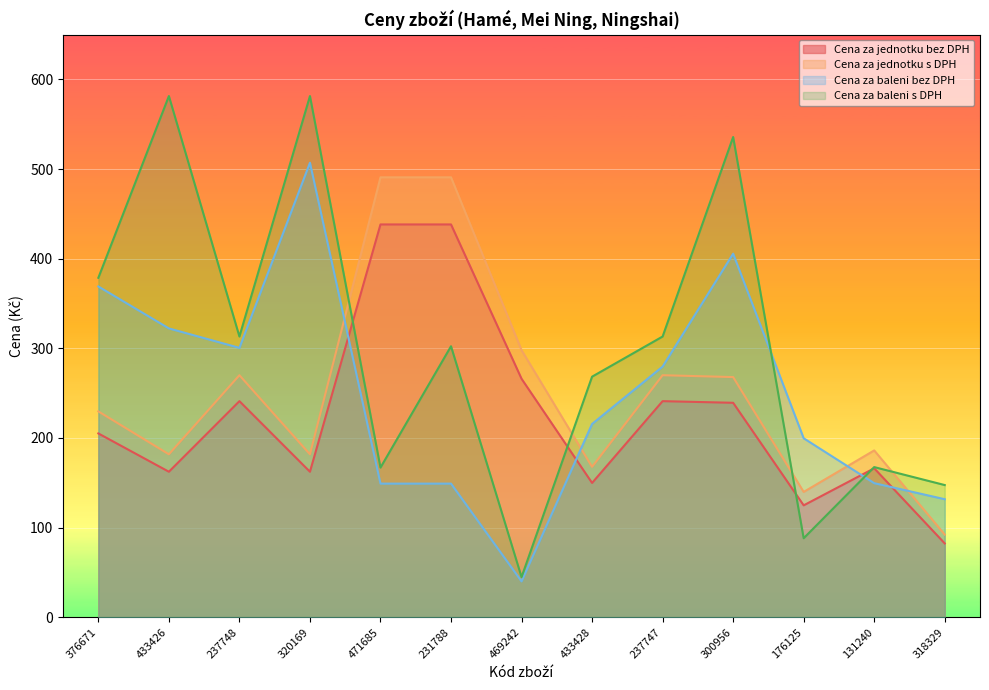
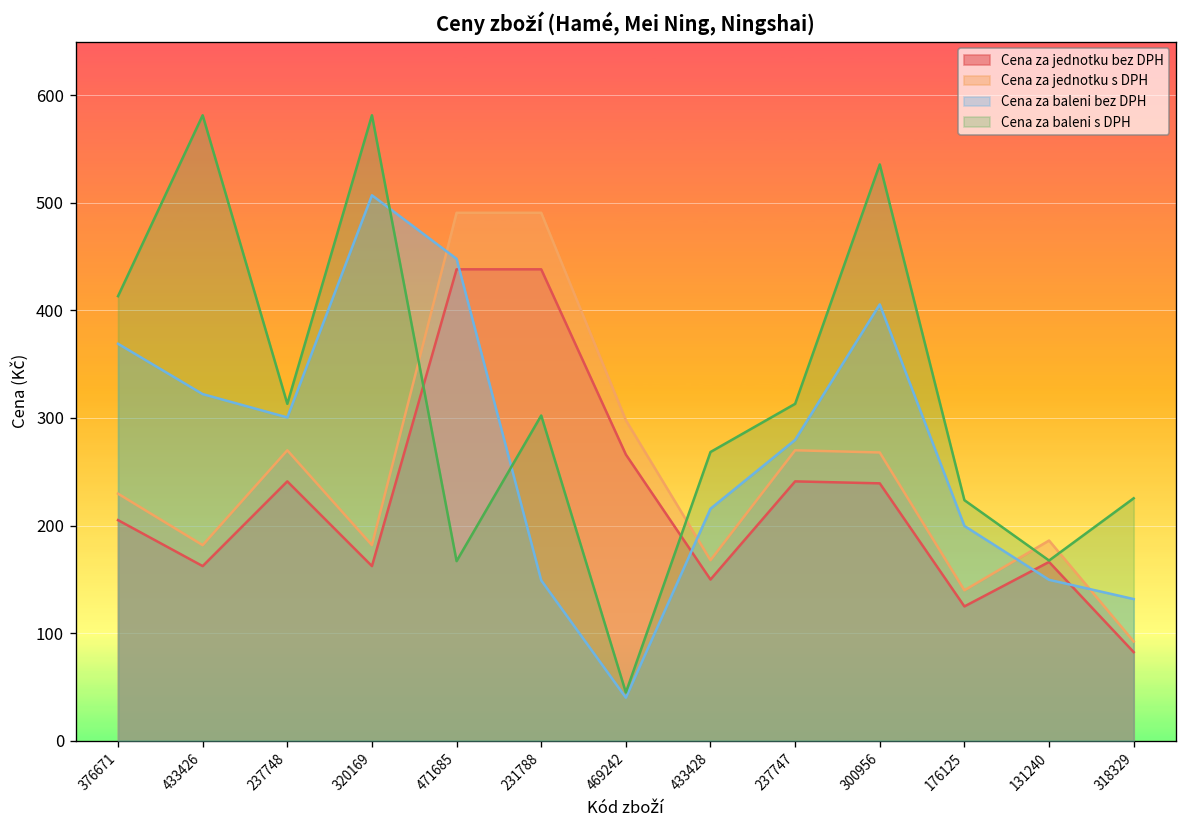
Cena za baleni s DPH, 376671: 380 -> 410
Cena za baleni bez DPH, 471685: 150 -> 450
Cena za baleni s DPH, 176125: 90 -> 220
Cena za baleni s DPH, 318329: 150 -> 230
